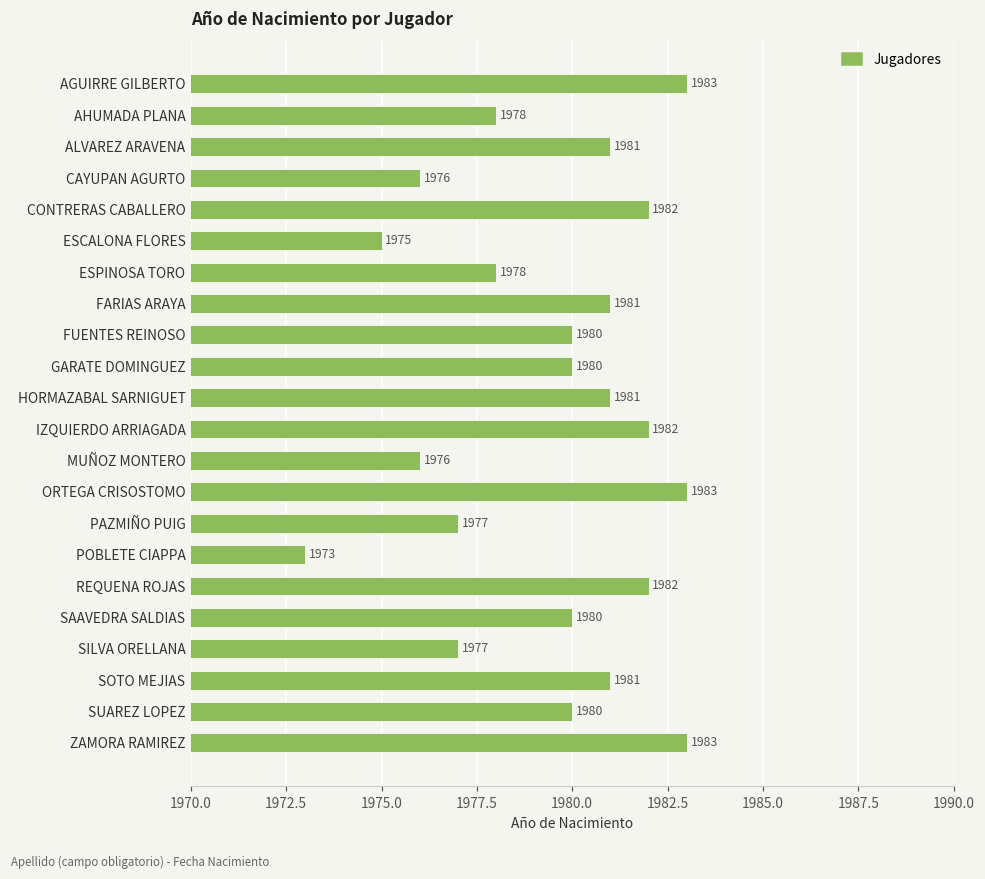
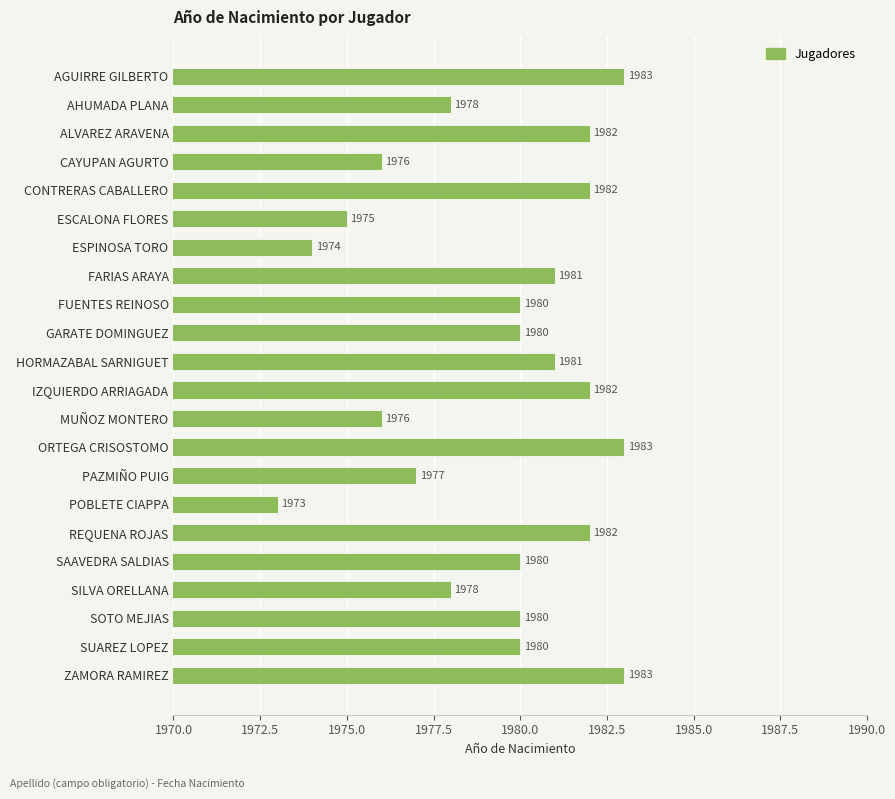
ALVAREZ ARAVENA: 1981 -> 1982
ESPINOSA TORO: 1978 -> 1974
SILVA ORELLANA: 1977 -> 1978
SOTO MEJIAS: 1981 -> 1980
